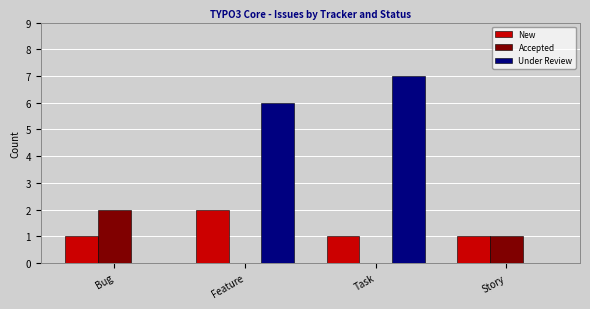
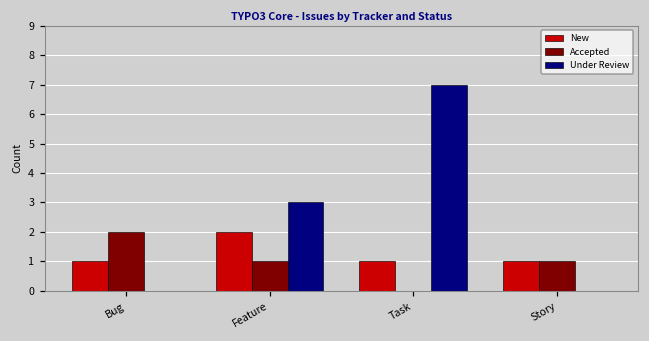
Accepted, Feature: 0 -> 1
Under Review, Feature: 6 -> 3
